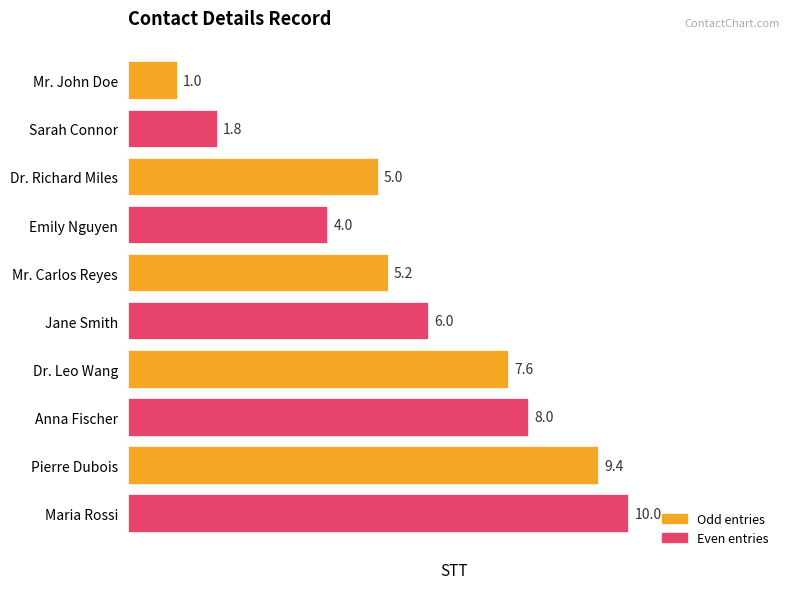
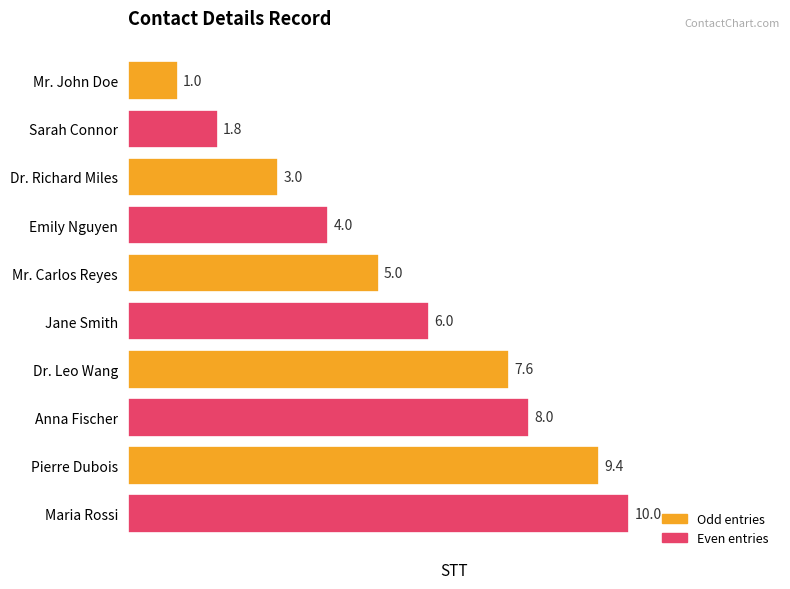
Dr. Richard Miles: 5.0 -> 3.0
Mr. Carlos Reyes: 5.2 -> 5.0
